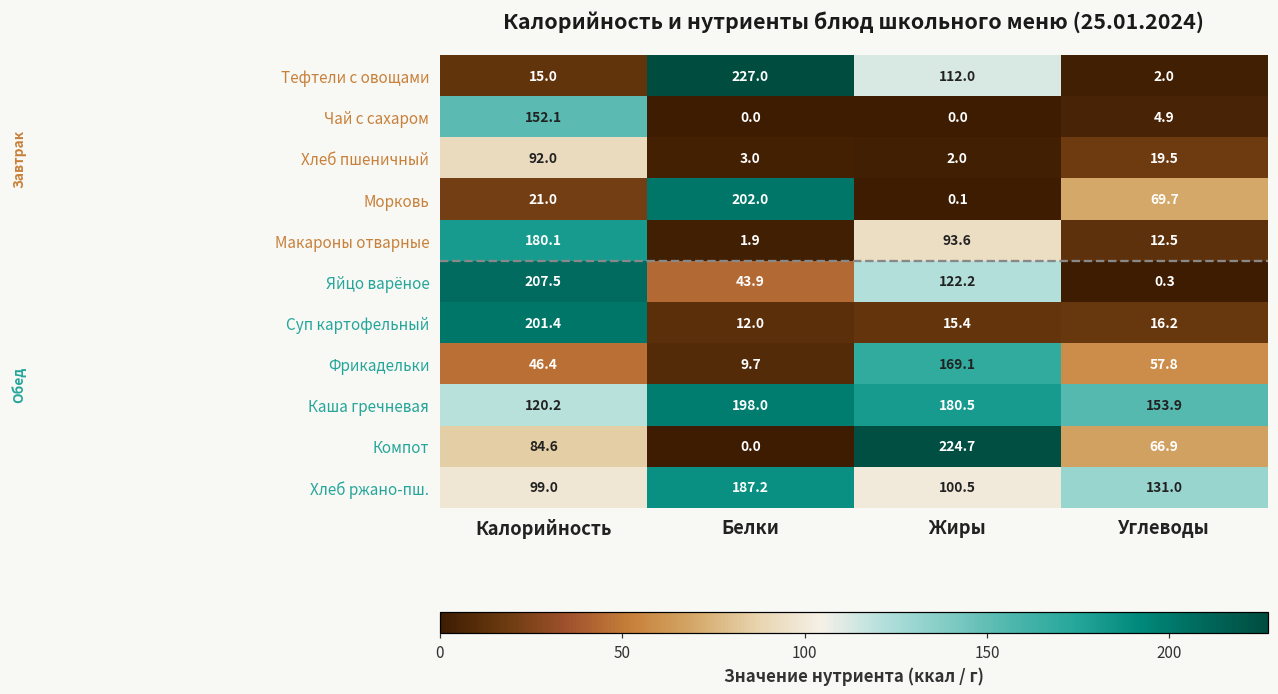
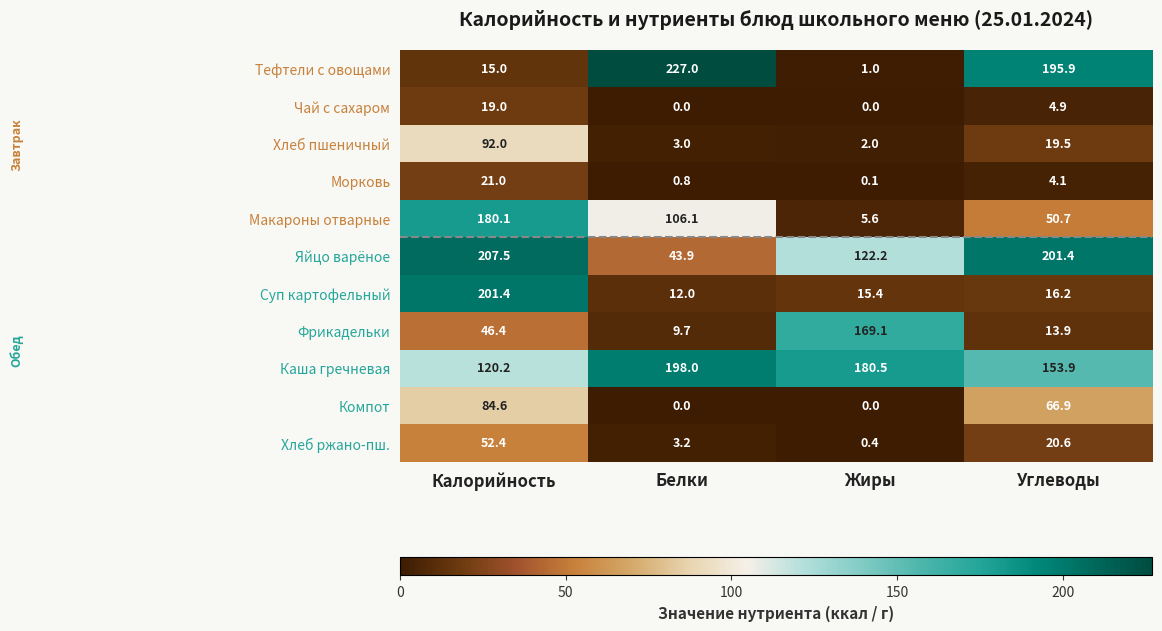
Тефтели с овощами, Жиры: 112.0 -> 1.0
Тефтели с овощами, Углеводы: 2.0 -> 195.9
Чай с сахаром, Калорийность: 152.1 -> 19.0
Морковь, Белки: 202.0 -> 0.8
Морковь, Углеводы: 69.7 -> 4.1
Макароны отварные, Белки: 1.9 -> 106.1
Макароны отварные, Жиры: 93.6 -> 5.6
Макароны отварные, Углеводы: 12.5 -> 50.7
Яйцо варёное, Углеводы: 0.3 -> 201.4
Фрикадельки, Углеводы: 57.8 -> 13.9
Компот, Жиры: 224.7 -> 0.0
Хлеб ржано-пш., Калорийность: 99.0 -> 52.4
Хлеб ржано-пш., Белки: 187.2 -> 3.2
Хлеб ржано-пш., Жиры: 100.5 -> 0.4
Хлеб ржано-пш., Углеводы: 131.0 -> 20.6
